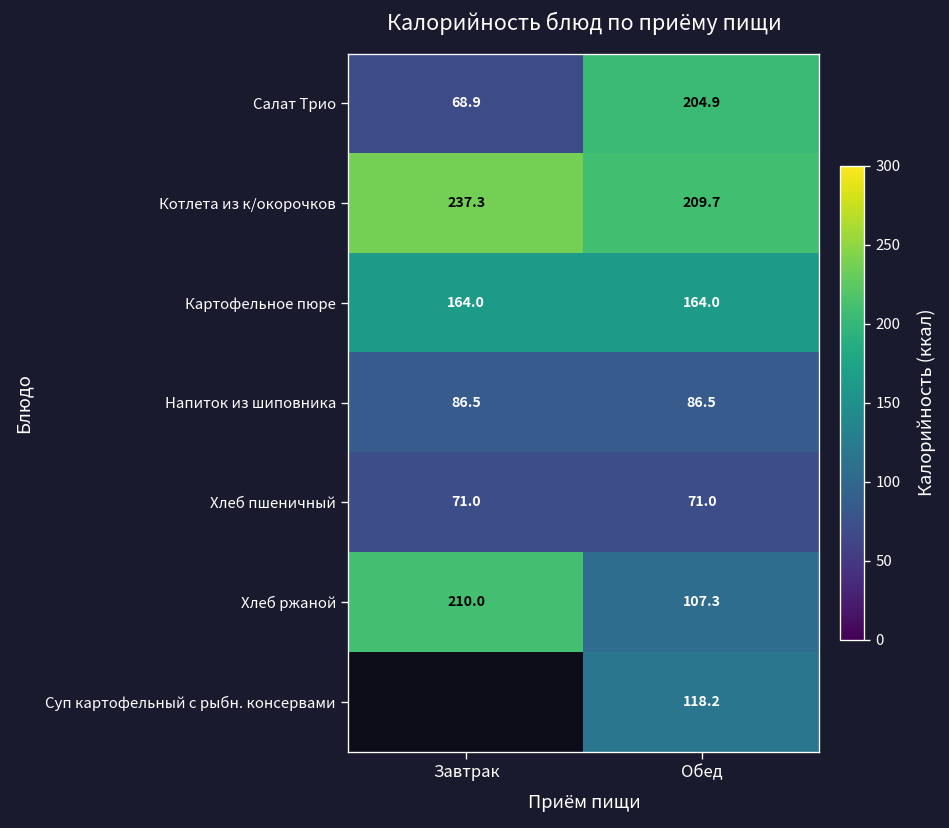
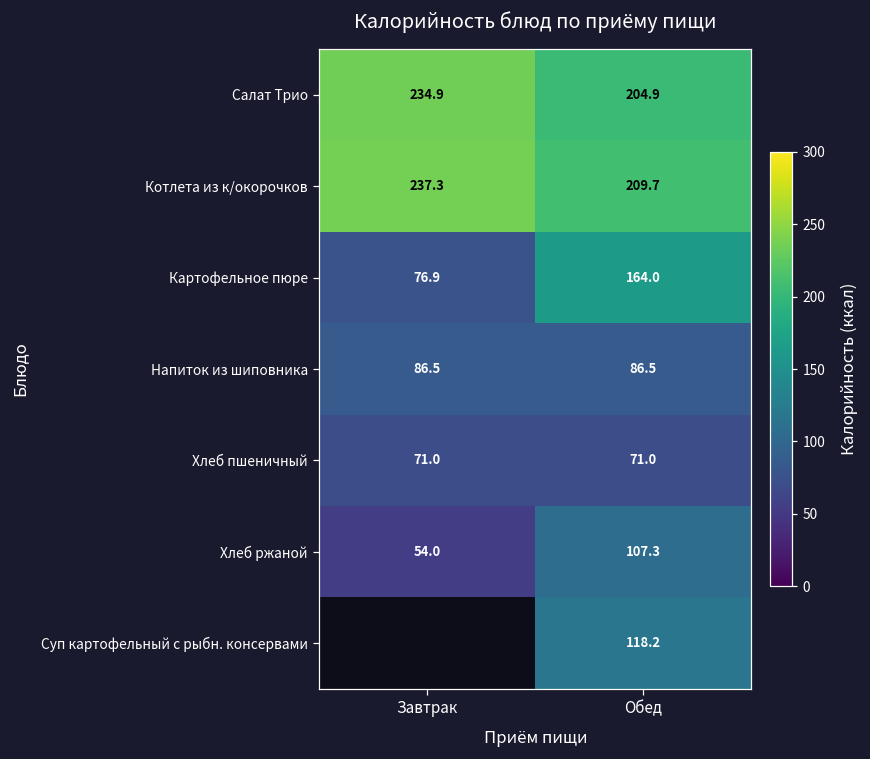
Салат Трио, Завтрак: 68.9 -> 234.9
Картофельное пюре, Завтрак: 164.0 -> 76.9
Хлеб ржаной, Завтрак: 210.0 -> 54.0
